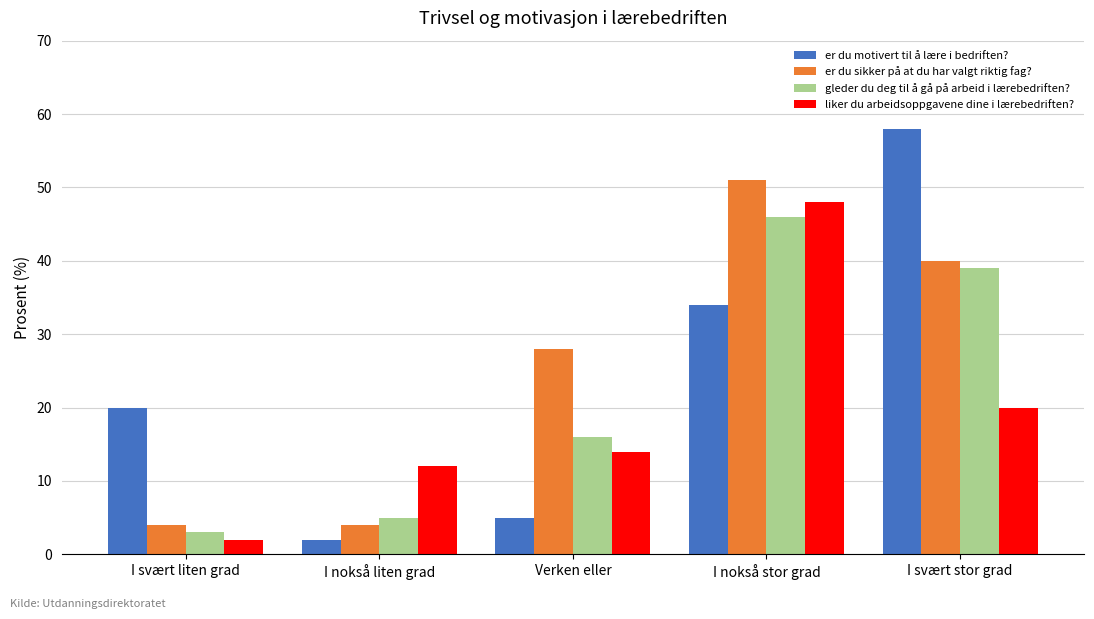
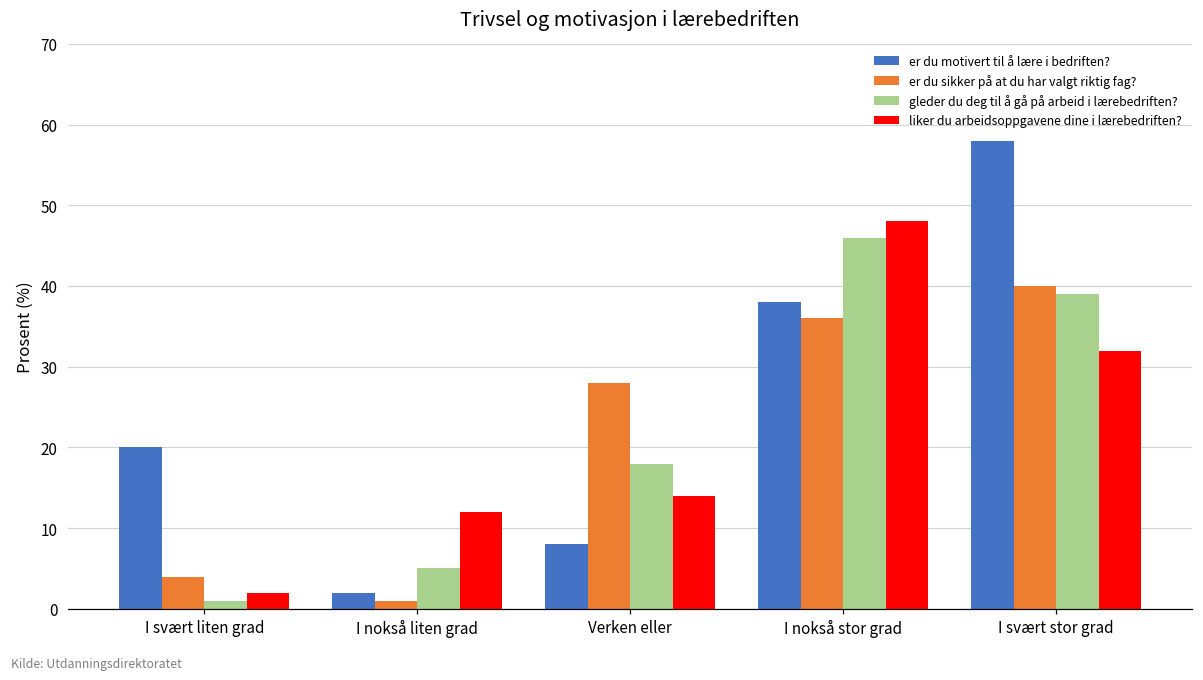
gleder du deg til å gå på arbeid i lærebedriften?, I svært liten grad: 3 -> 1
er du sikker på at du har valgt riktig fag?, I nokså liten grad: 4 -> 1
er du motivert til å lære i bedriften?, Verken eller: 5 -> 8
gleder du deg til å gå på arbeid i lærebedriften?, Verken eller: 16 -> 18
er du motivert til å lære i bedriften?, I nokså stor grad: 34 -> 38
er du sikker på at du har valgt riktig fag?, I nokså stor grad: 51 -> 36
liker du arbeidsoppgavene dine i lærebedriften?, I svært stor grad: 20 -> 32
